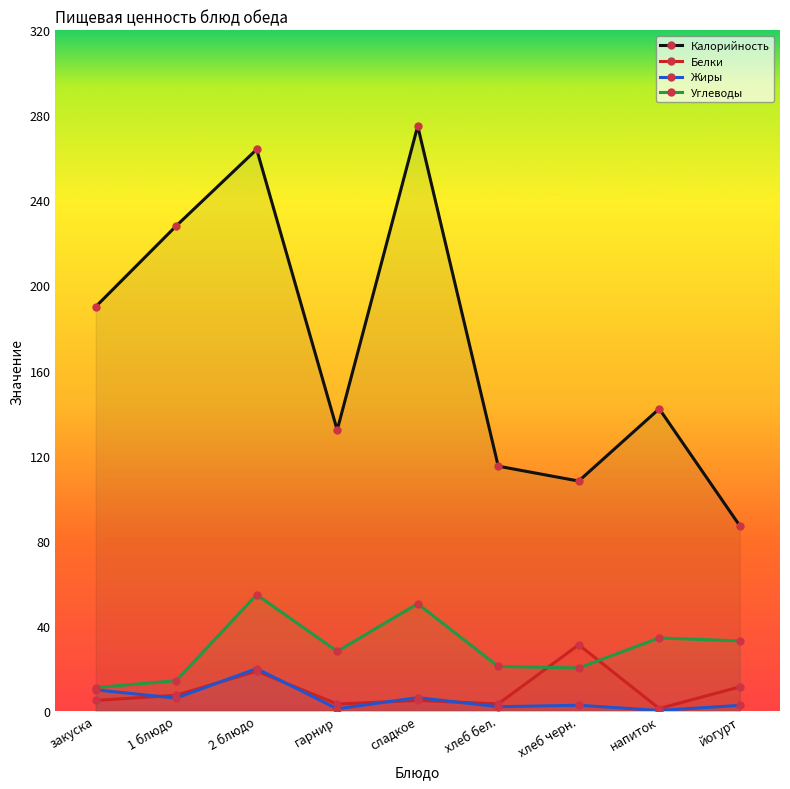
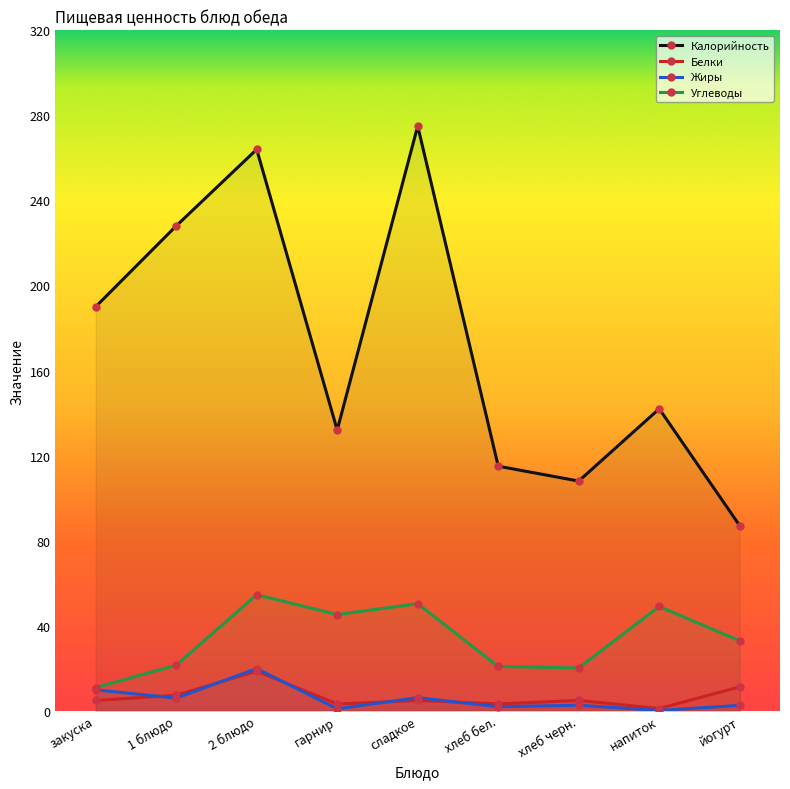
Углеводы, 1 блюдо: 14 -> 21
Углеводы, гарнир: 28 -> 45
Белки, хлеб черн.: 31 -> 5
Углеводы, напиток: 34 -> 49
